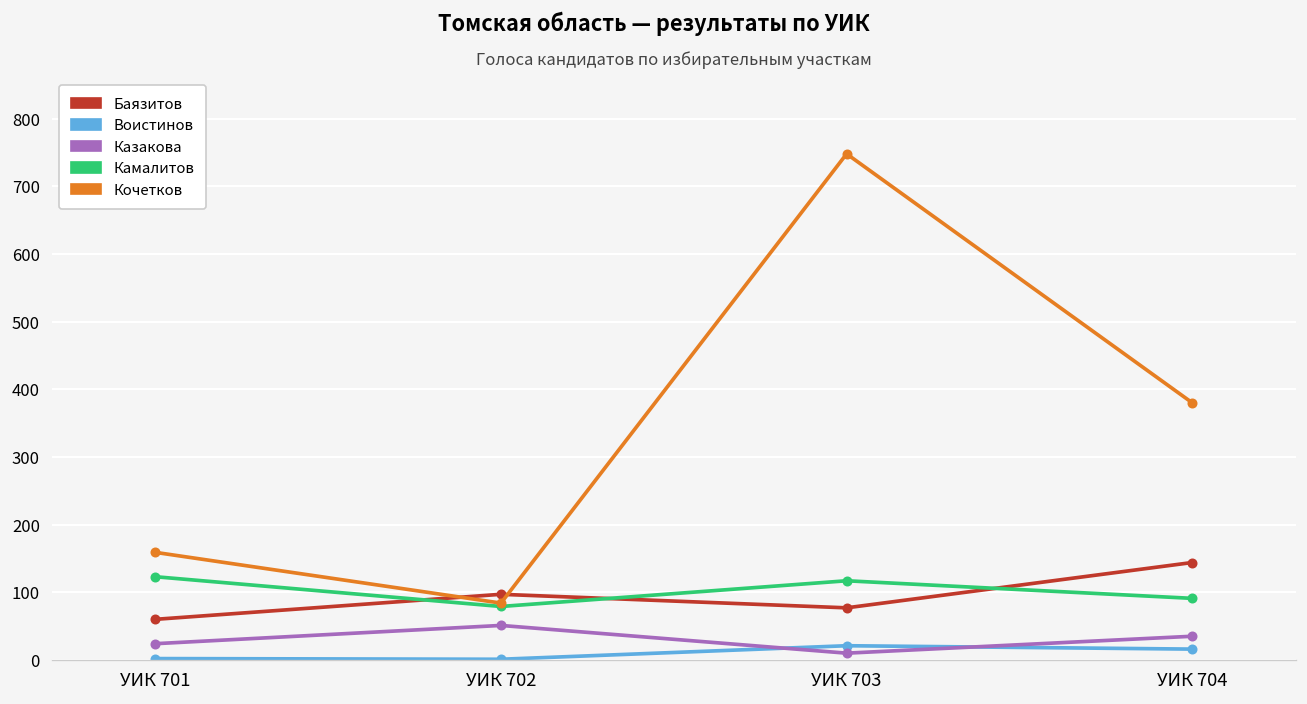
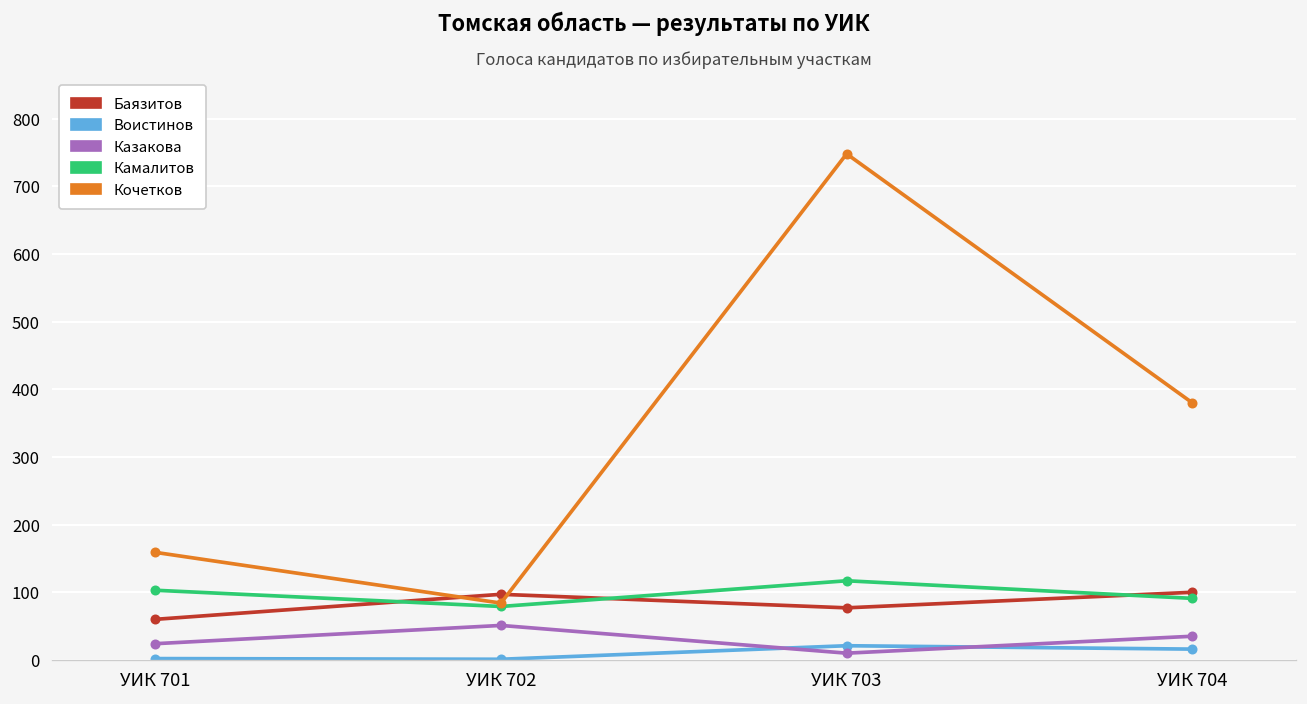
Камалитов, УИК 701: 120 -> 100
Баязитов, УИК 704: 140 -> 100
